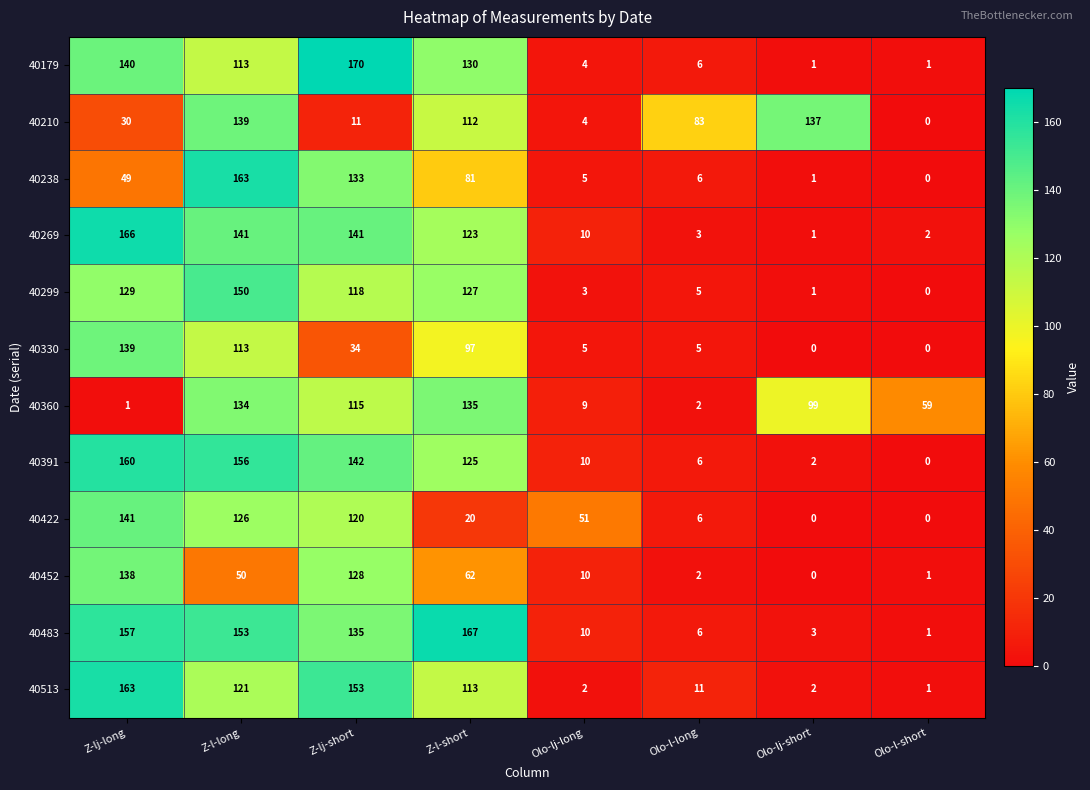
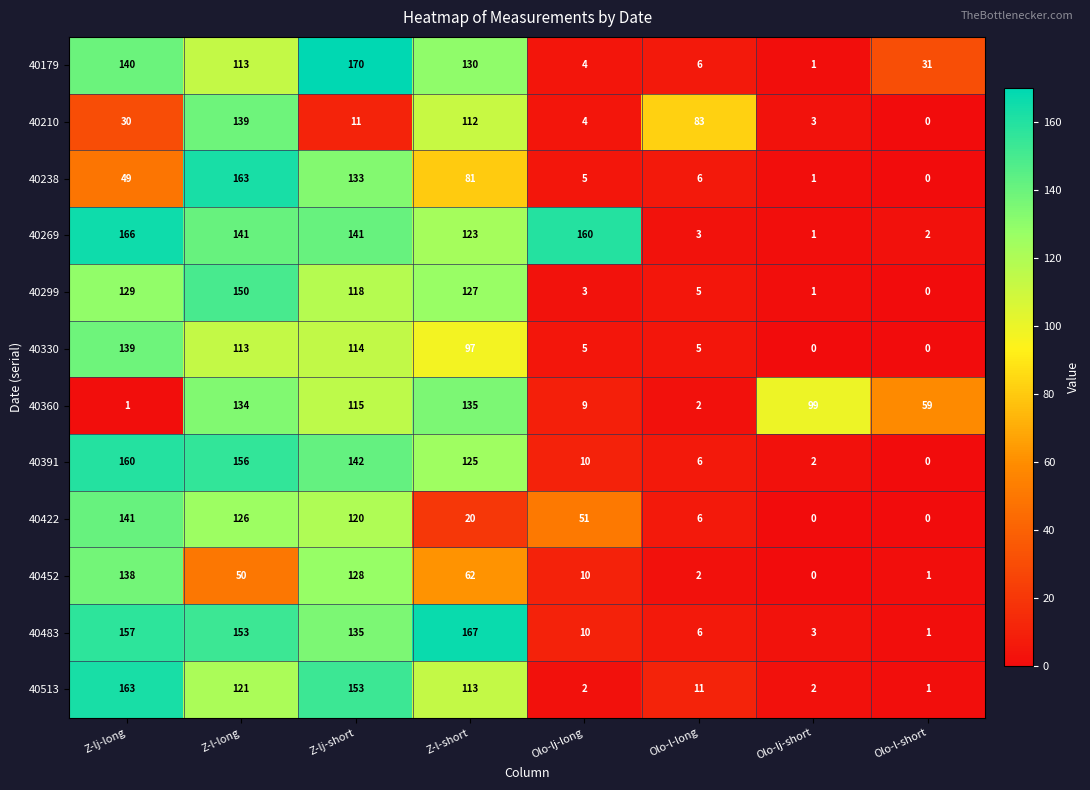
40179, Olo-l-short: 1 -> 31
40210, Olo-lj-short: 137 -> 3
40269, Olo-lj-long: 10 -> 160
40330, Z-lj-short: 34 -> 114
